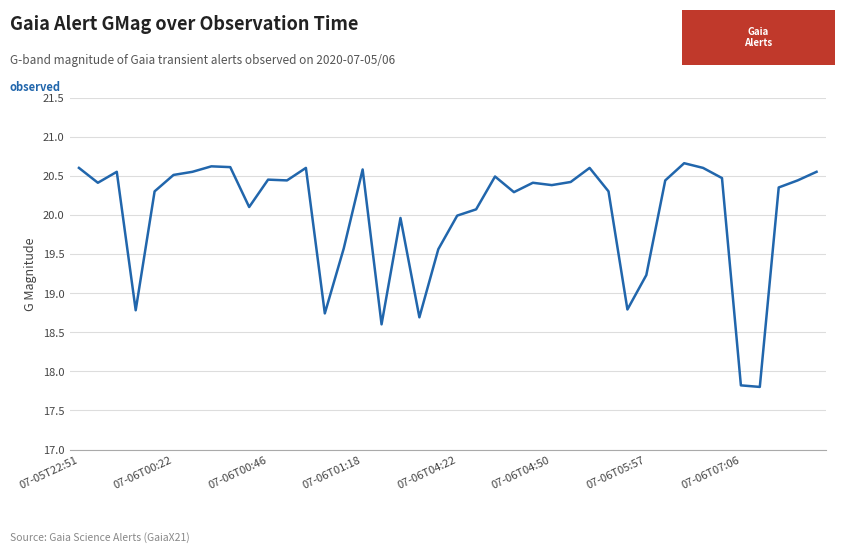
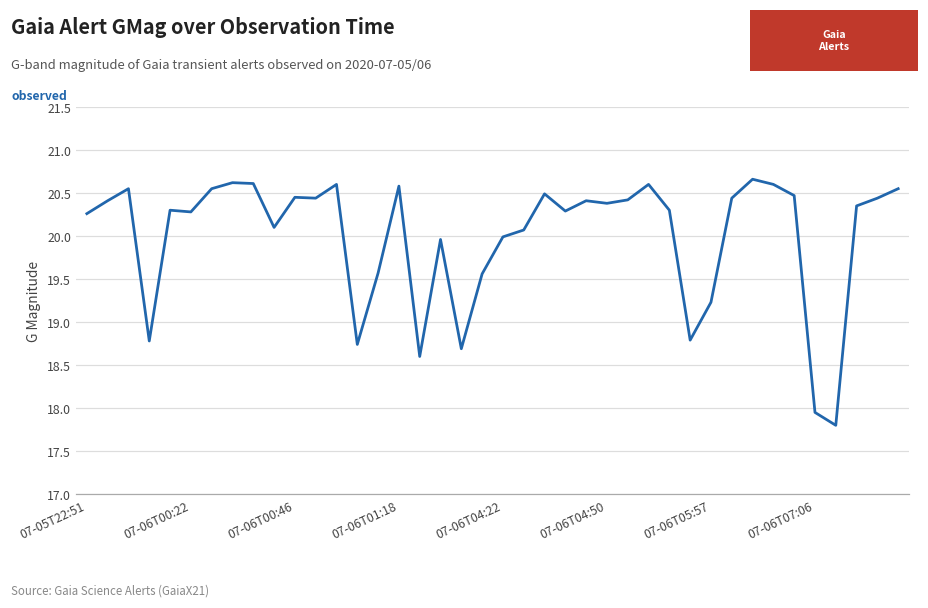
07-05T22:51: 20.6 -> 20.3
07-06T00:22: 20.5 -> 20.3
07-06T07:06: 17.8 -> 18.0
